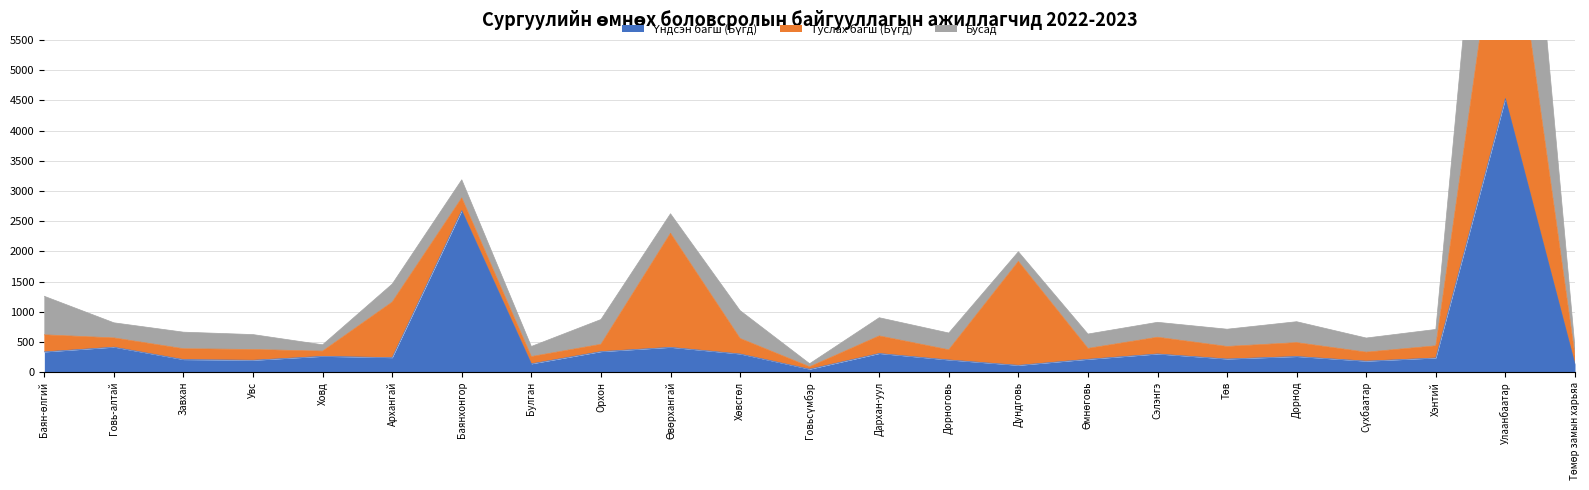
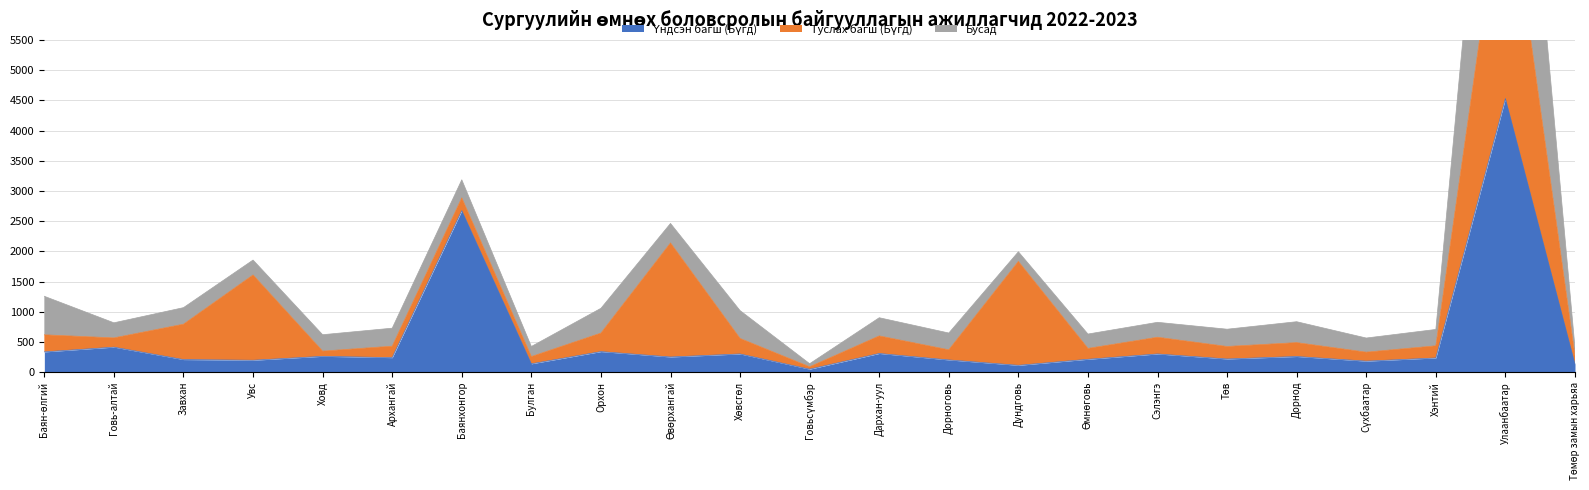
Туслах багш (Бүгд), Завхан: 200 -> 600
Туслах багш (Бүгд), Увс: 200 -> 1400
Бусад, Ховд: 100 -> 300
Туслах багш (Бүгд), Архангай: 900 -> 200
Туслах багш (Бүгд), Орхон: 100 -> 300
Үндсэн багш (Бүгд), Өвөрхангай: 400 -> 300
